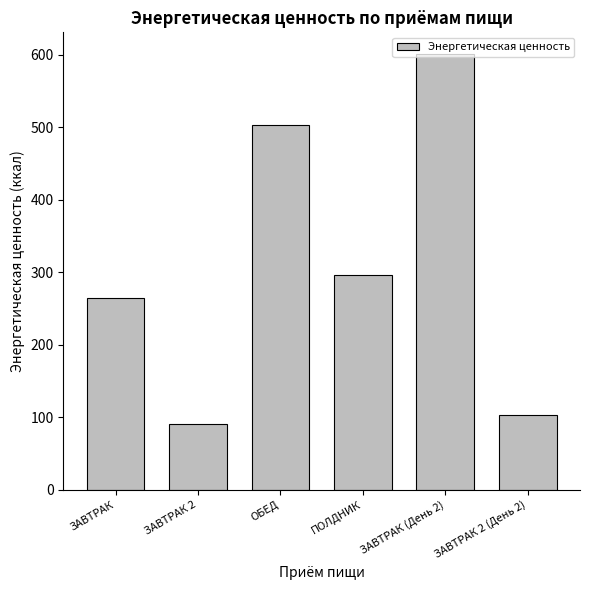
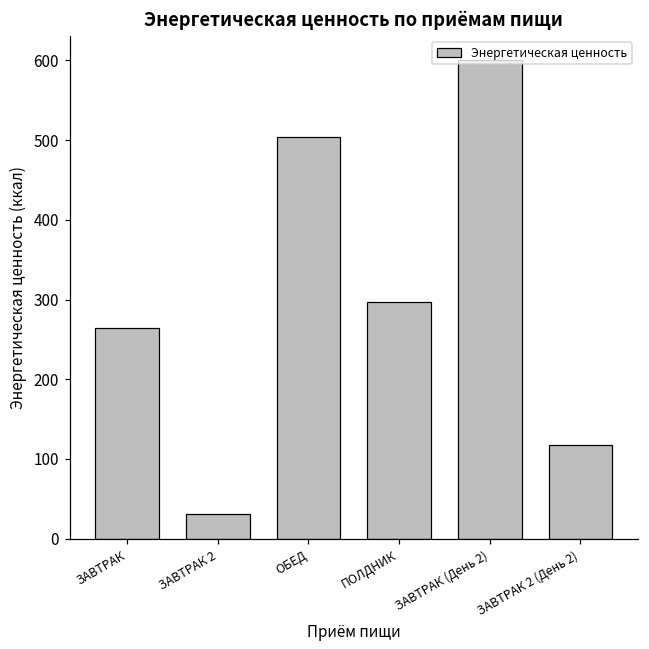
ЗАВТРАК 2: 90 -> 30
ЗАВТРАК 2 (День 2): 100 -> 120
